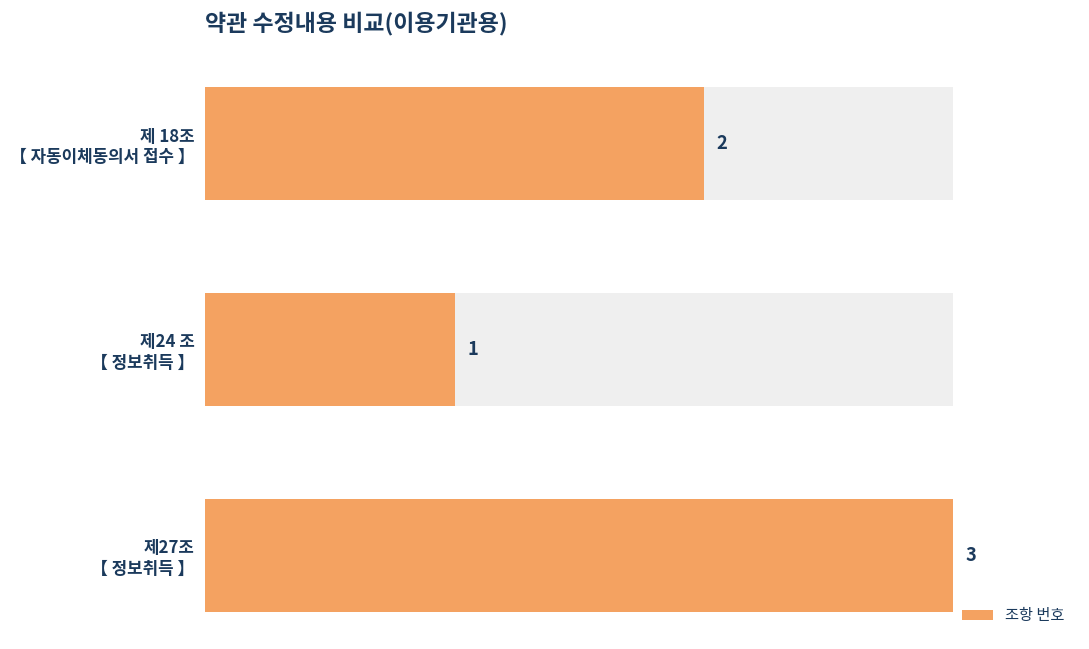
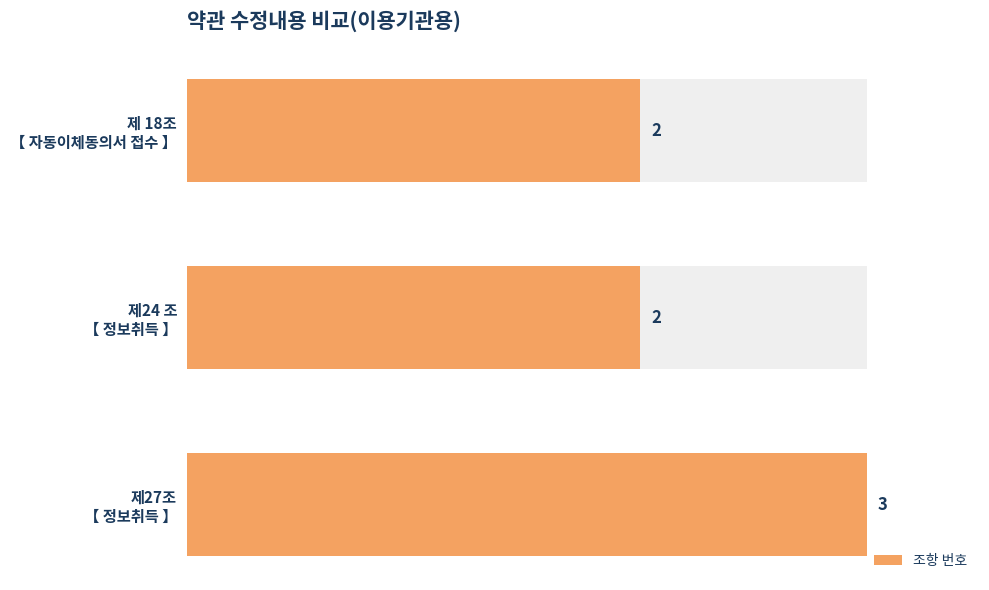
조항 번호, 제24 조 【 정보취득 】: 1 -> 2
